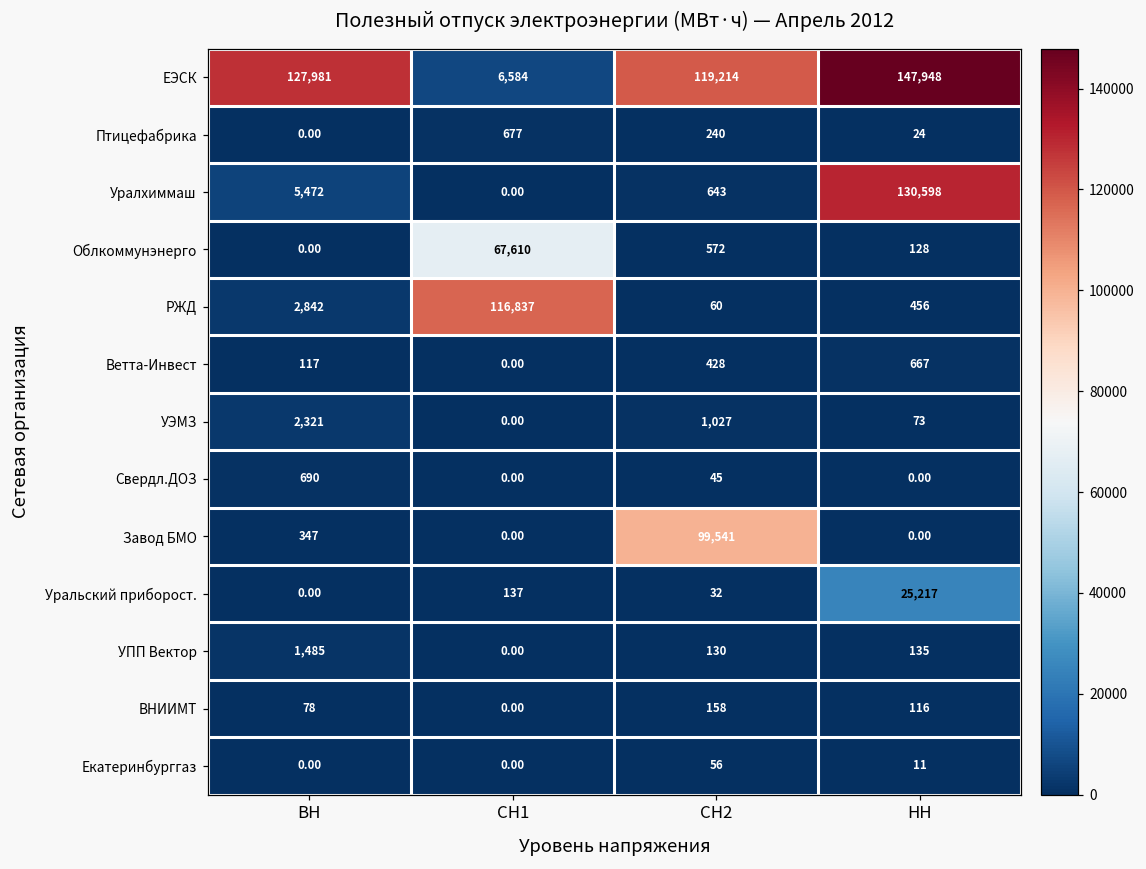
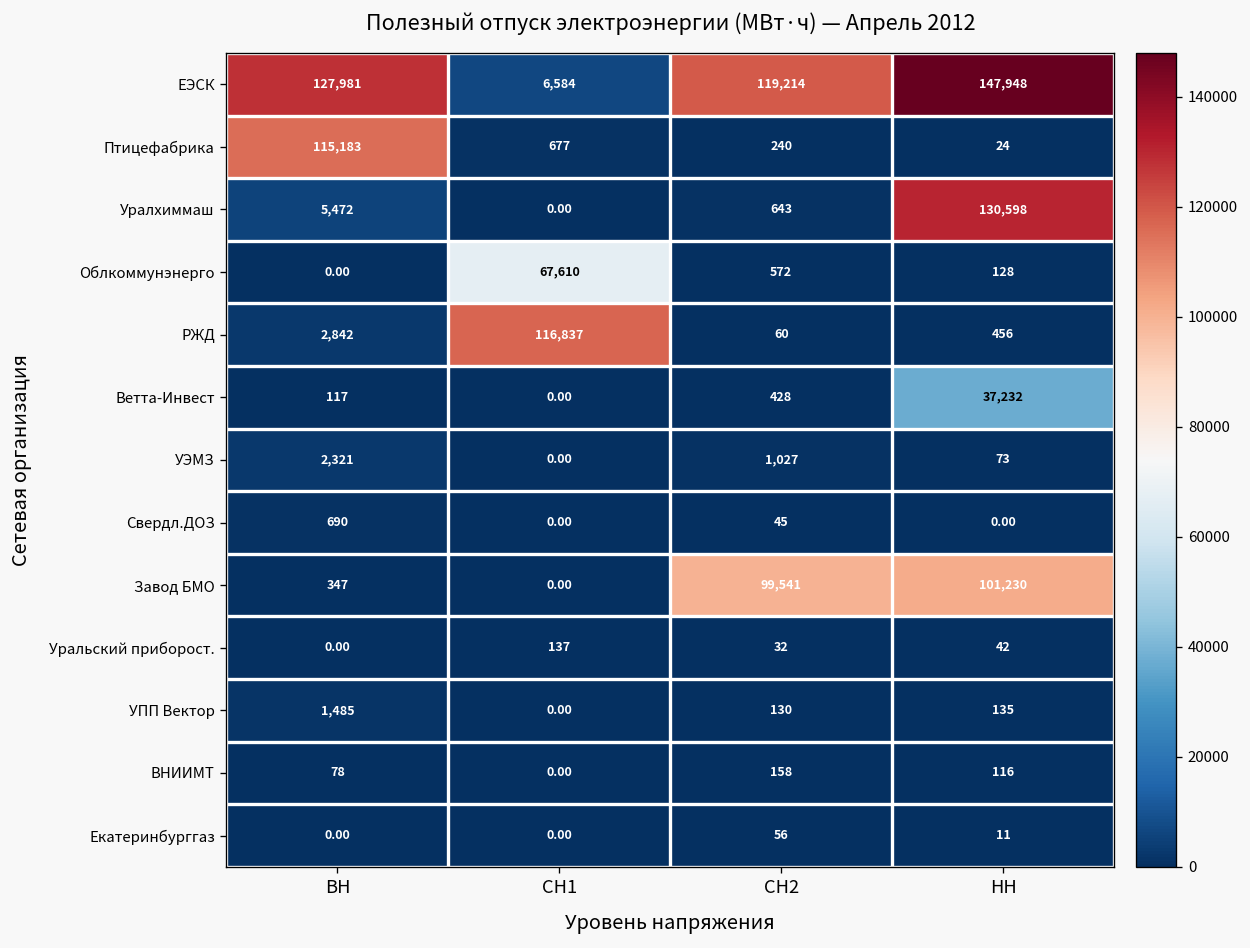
Птицефабрика, ВН: 0.00 -> 115,183
Ветта-Инвест, НН: 667 -> 37,232
Завод БМО, НН: 0.00 -> 101,230
Уральский приборост., НН: 25,217 -> 42
